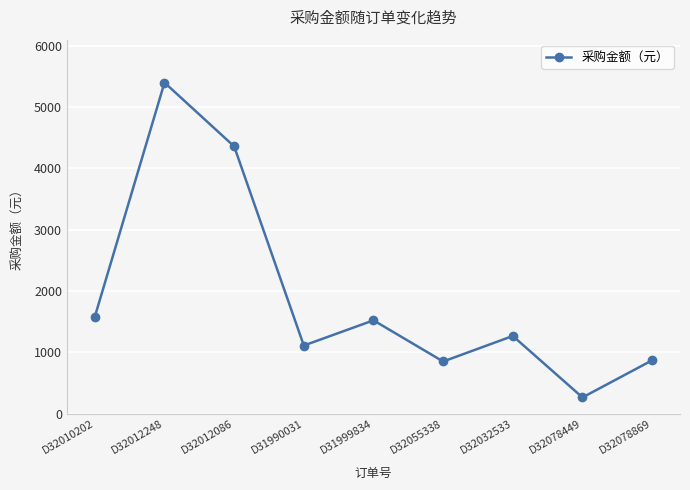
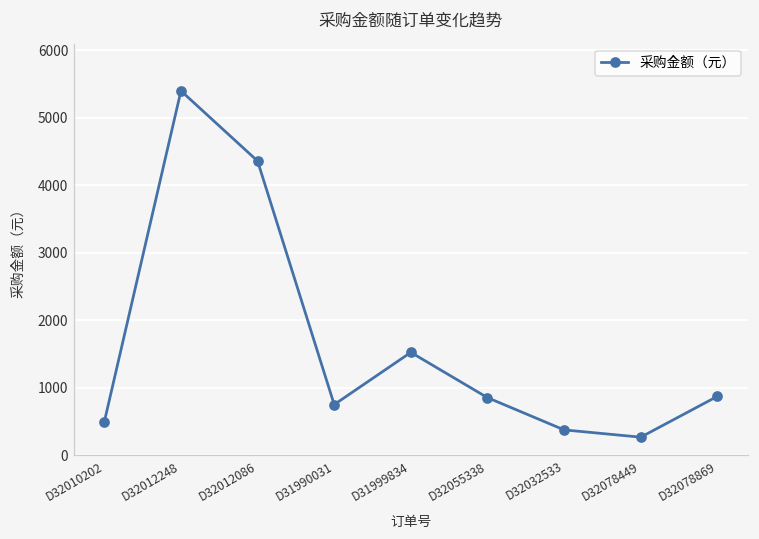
D32010202: 1600 -> 500
D31990031: 1100 -> 800
D32032533: 1300 -> 400
